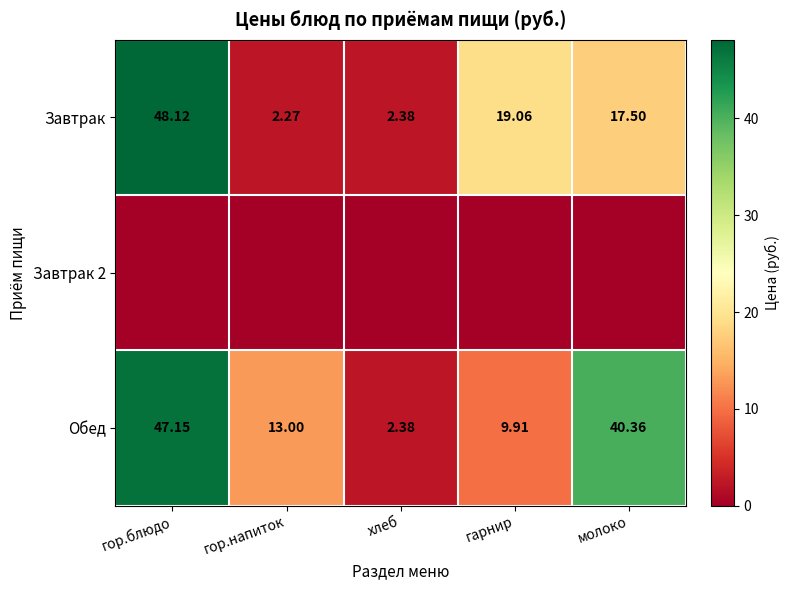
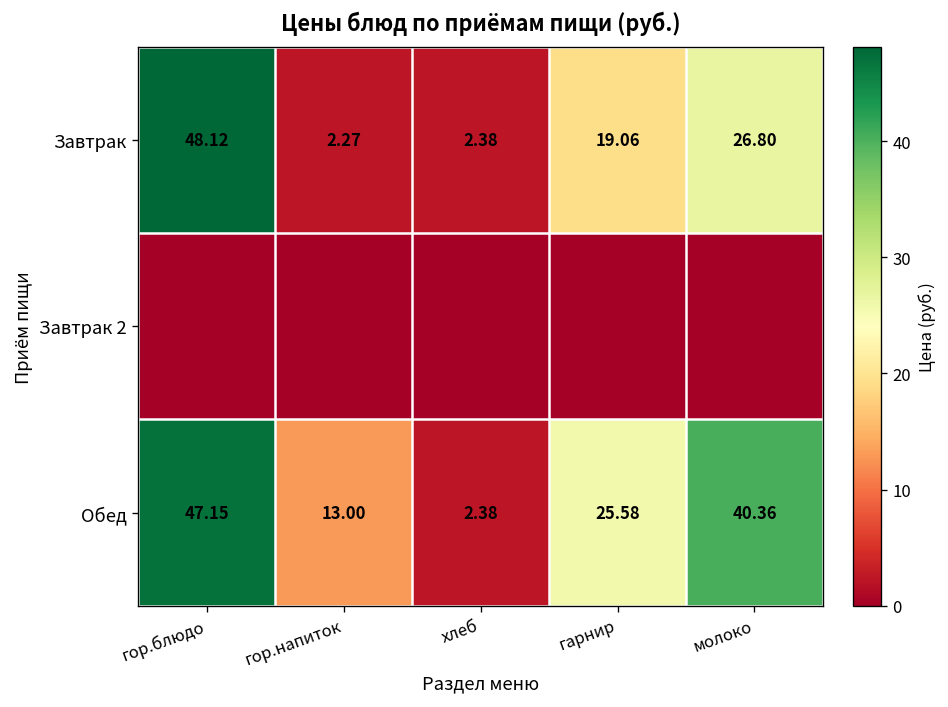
Завтрак, молоко: 17.50 -> 26.80
Обед, гарнир: 9.91 -> 25.58
